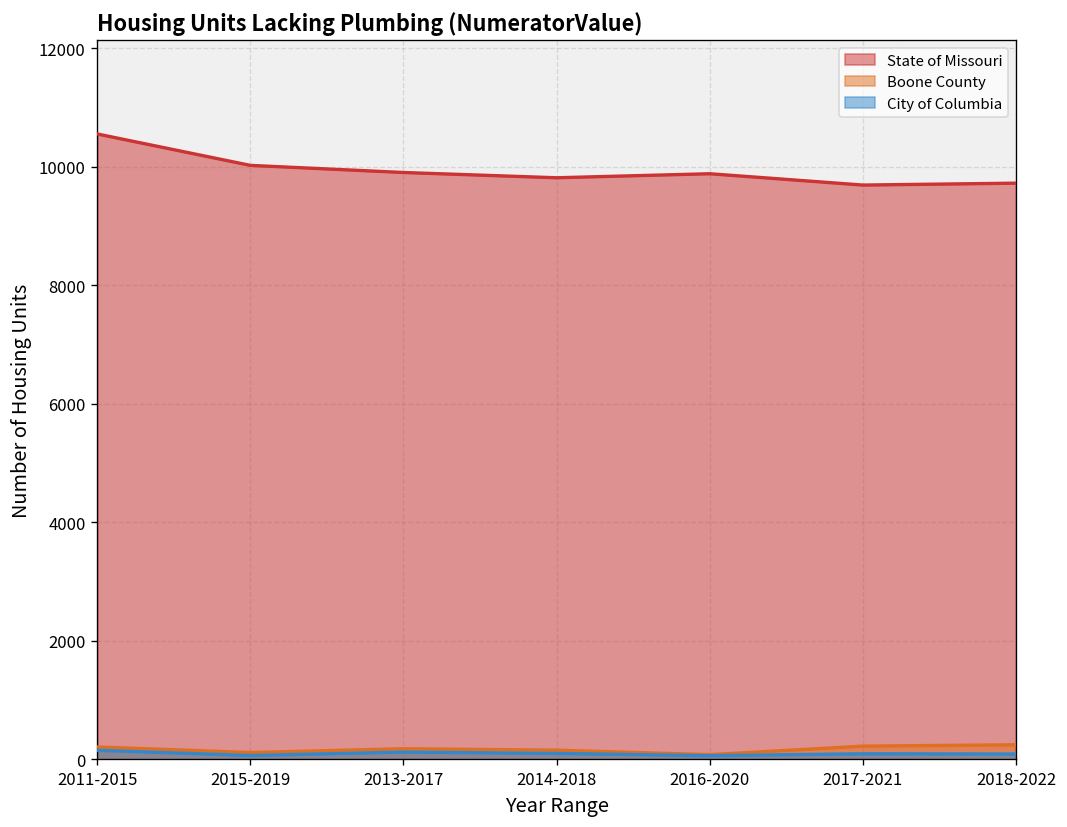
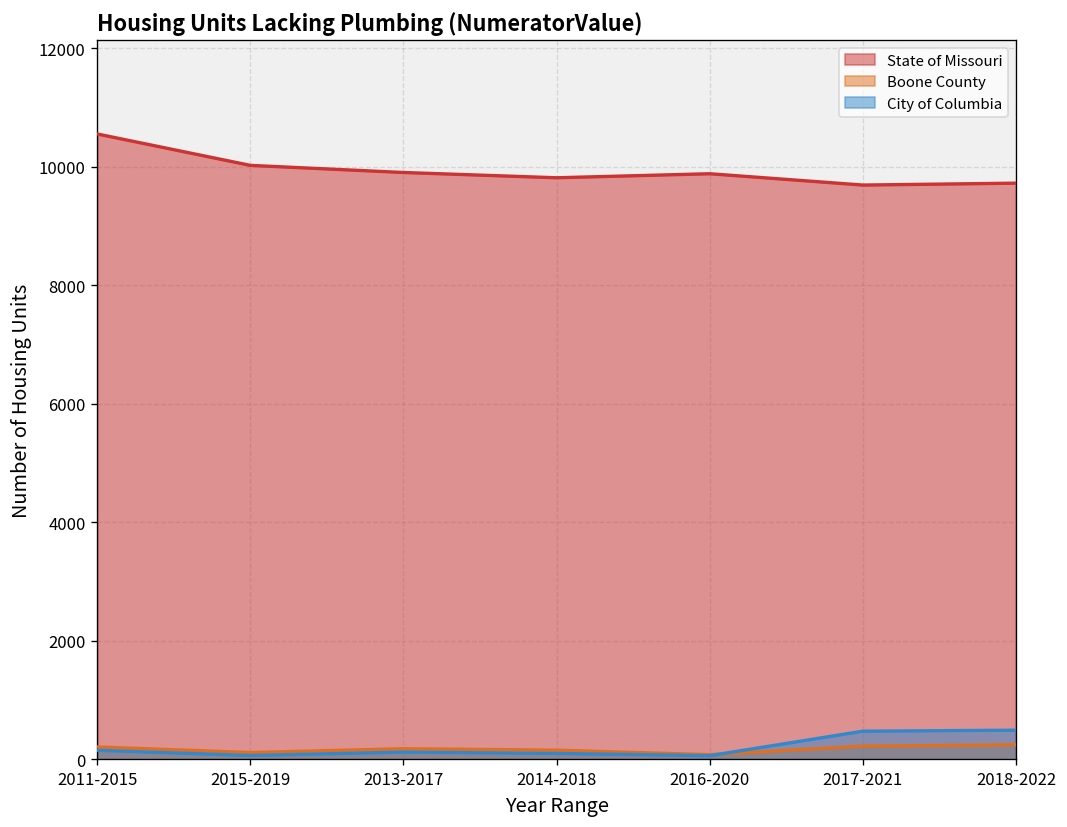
City of Columbia, 2017-2021: 100 -> 500
City of Columbia, 2018-2022: 100 -> 500
